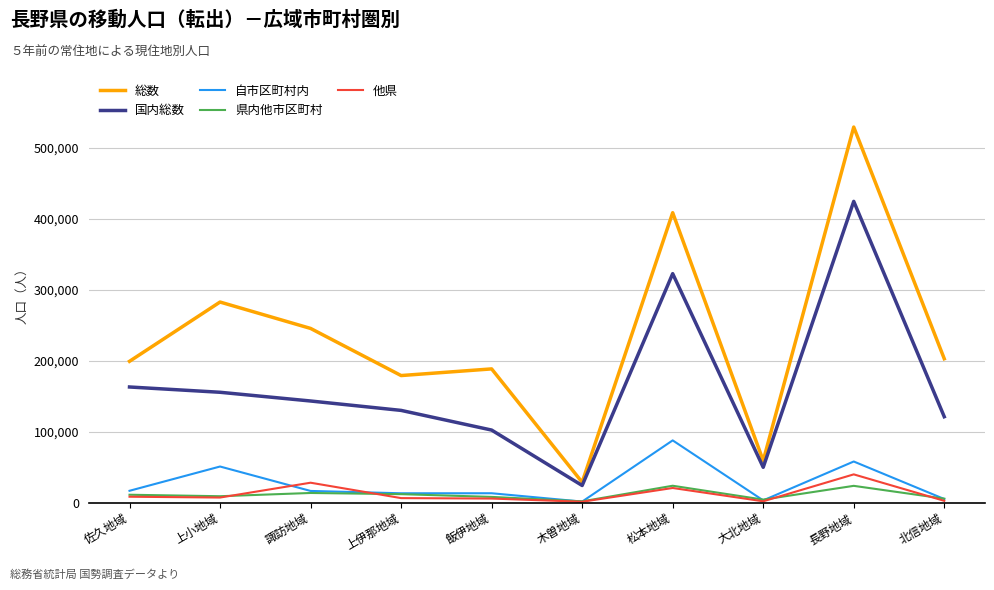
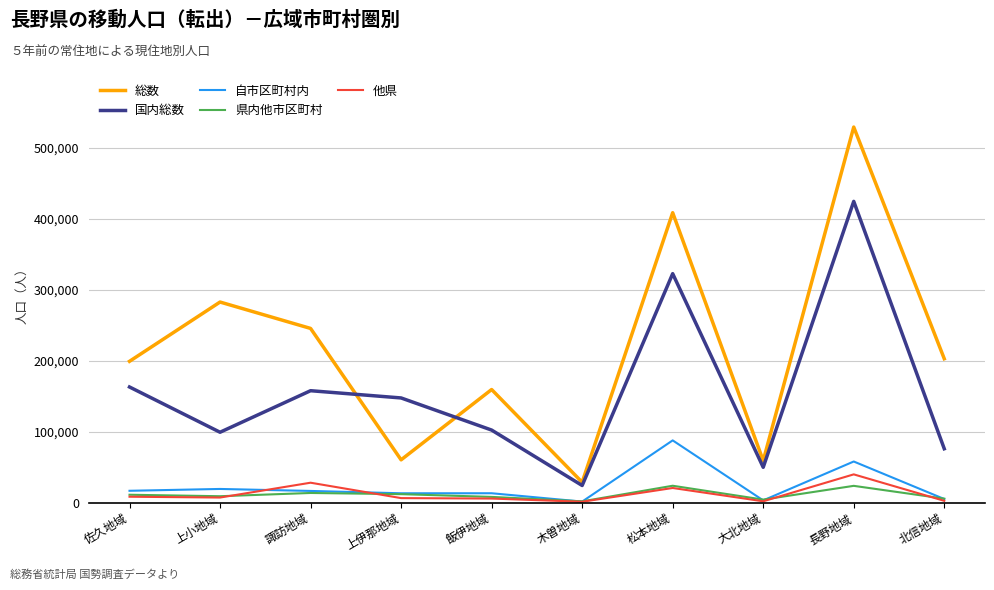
国内総数, 上小地域: 160,000 -> 100,000
自市区町村内, 上小地域: 50,000 -> 20,000
国内総数, 諏訪地域: 140,000 -> 160,000
総数, 上伊那地域: 180,000 -> 60,000
国内総数, 上伊那地域: 130,000 -> 150,000
総数, 飯伊地域: 190,000 -> 160,000
国内総数, 北信地域: 120,000 -> 80,000
